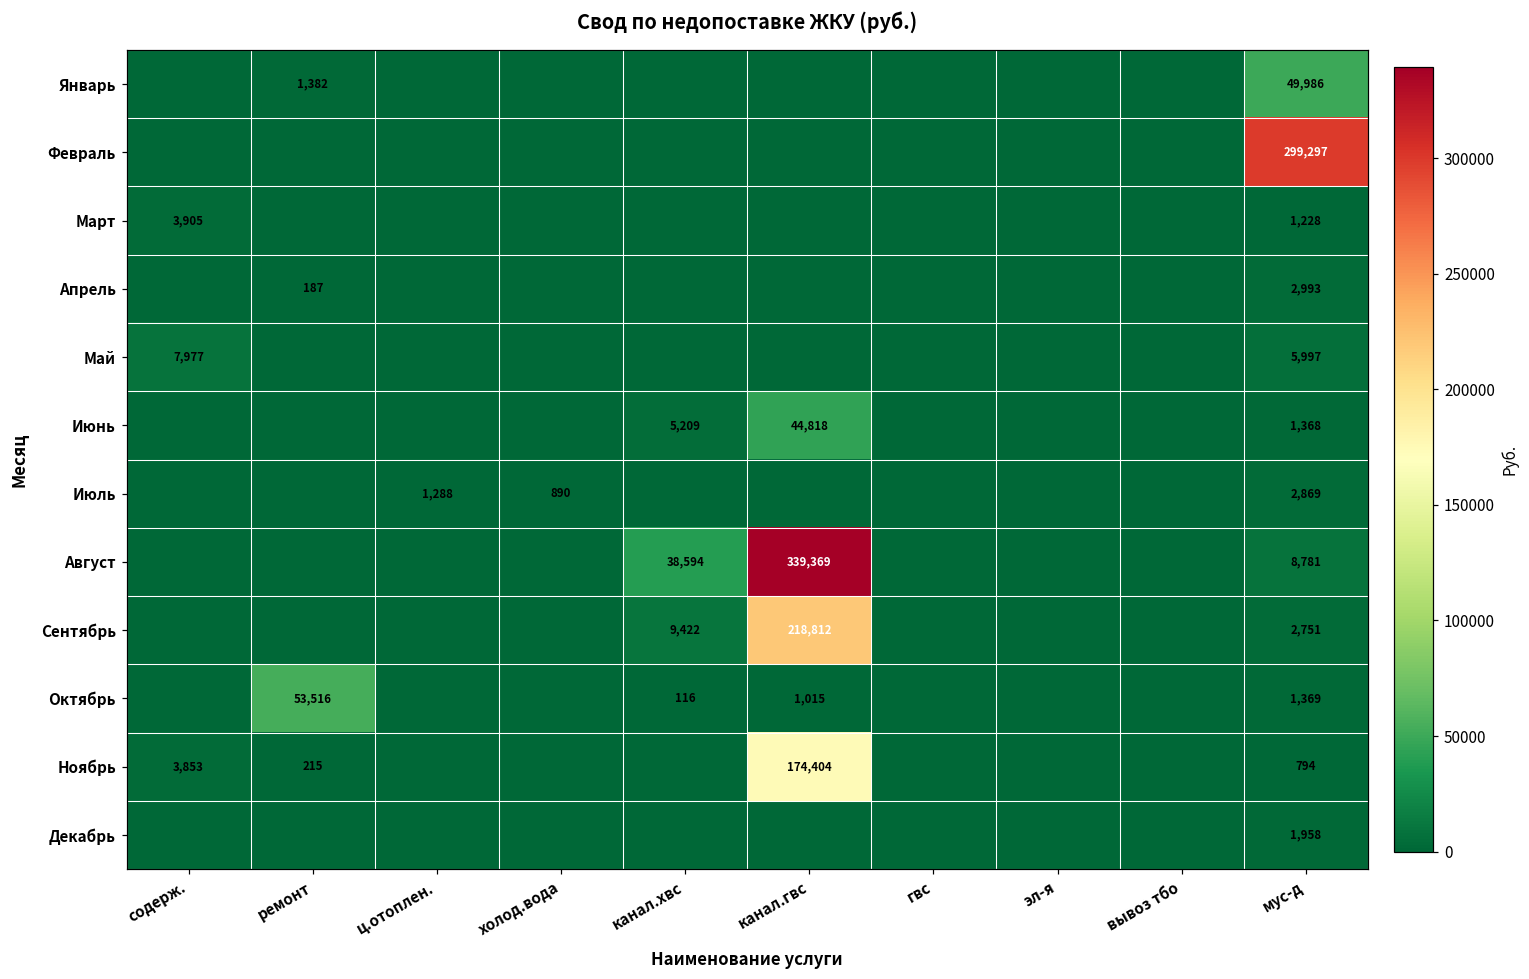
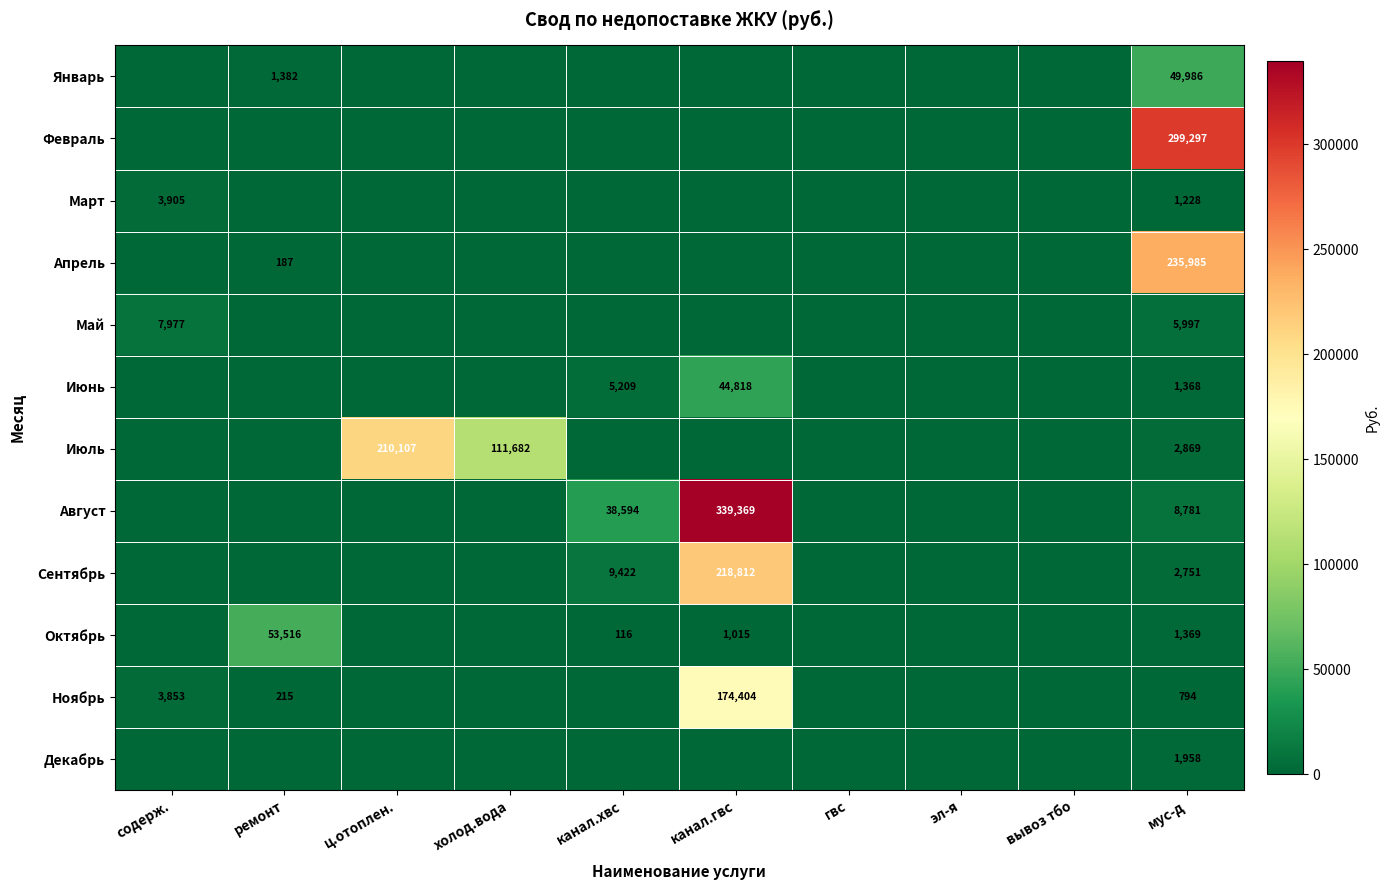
Апрель, мус-д: 2,993 -> 235,985
Июль, ц.отоплен.: 1,288 -> 210,107
Июль, холод.вода: 890 -> 111,682
